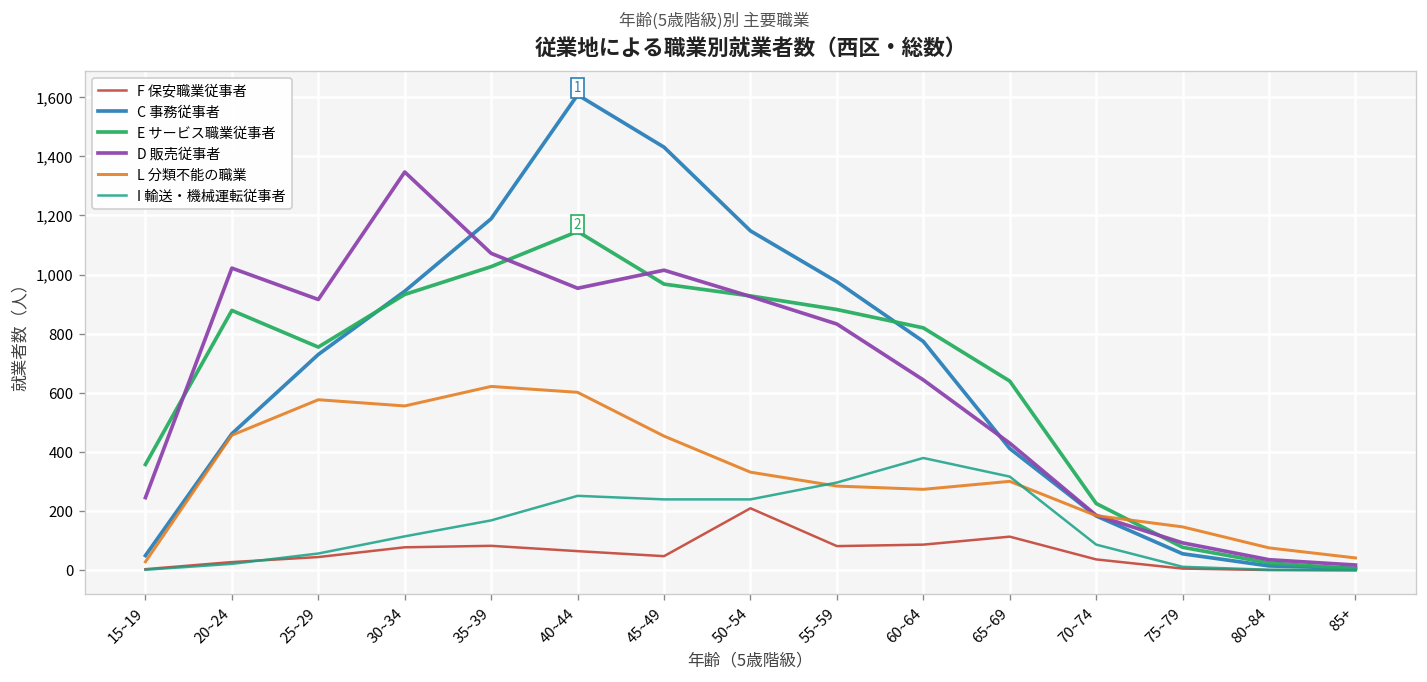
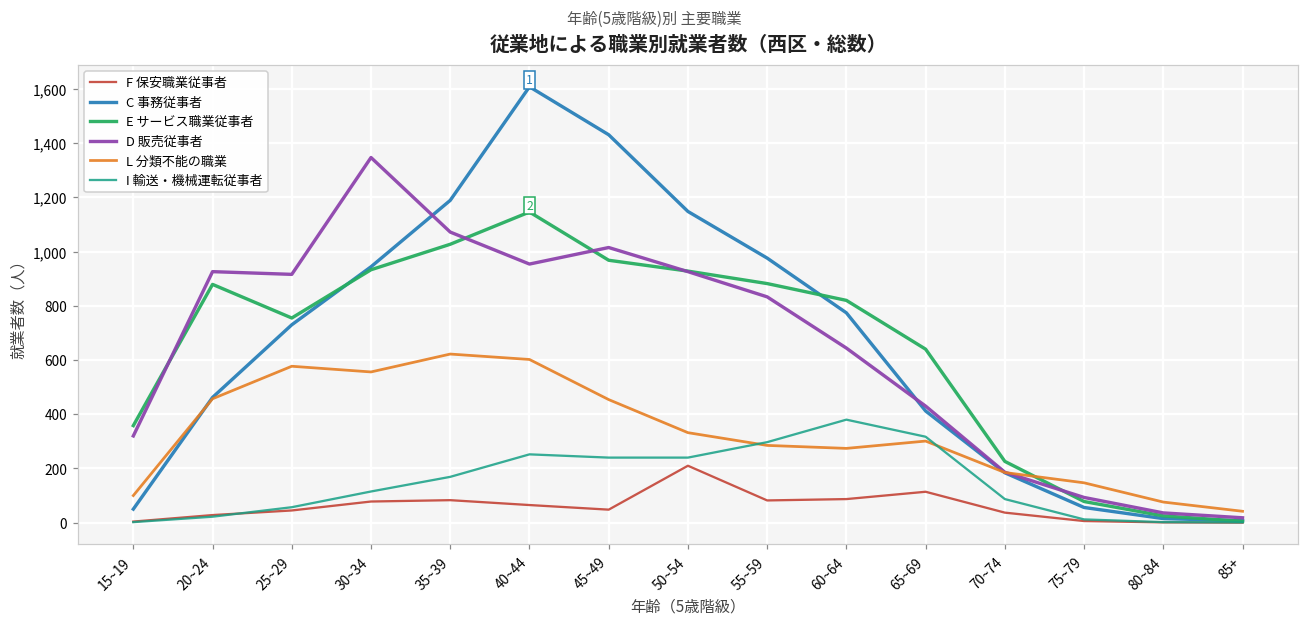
D 販売従事者, 15~19: 250 -> 320
L 分類不能の職業, 15~19: 30 -> 100
D 販売従事者, 20~24: 1,020 -> 930
